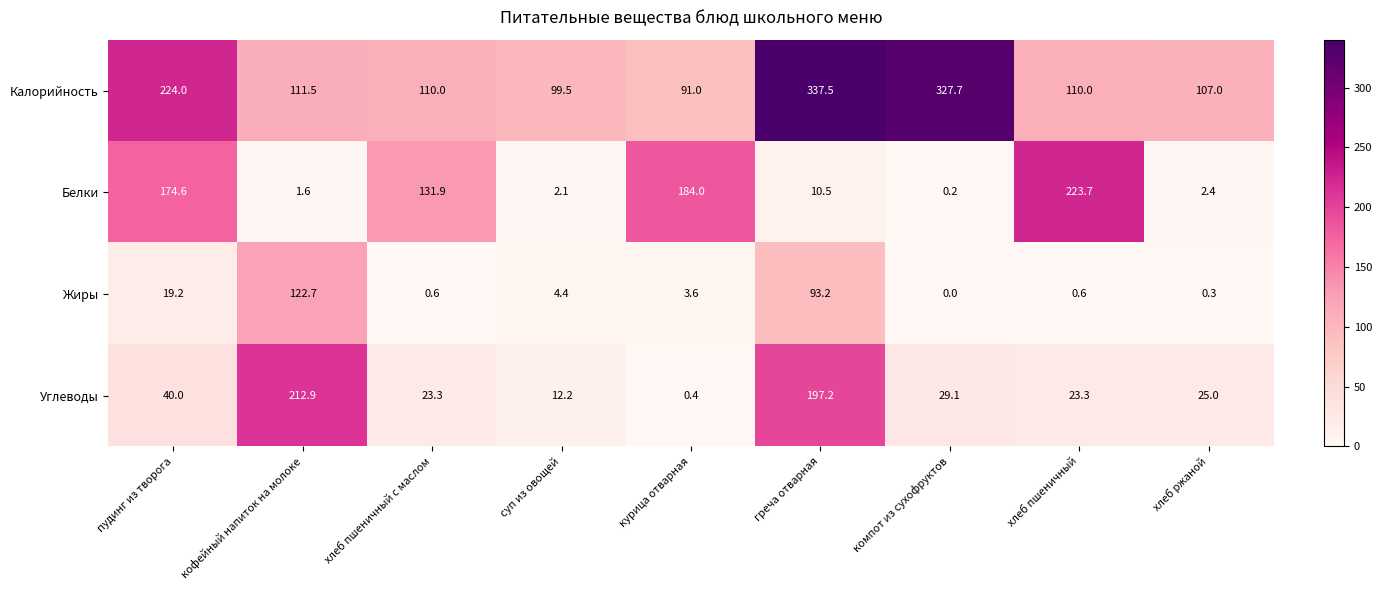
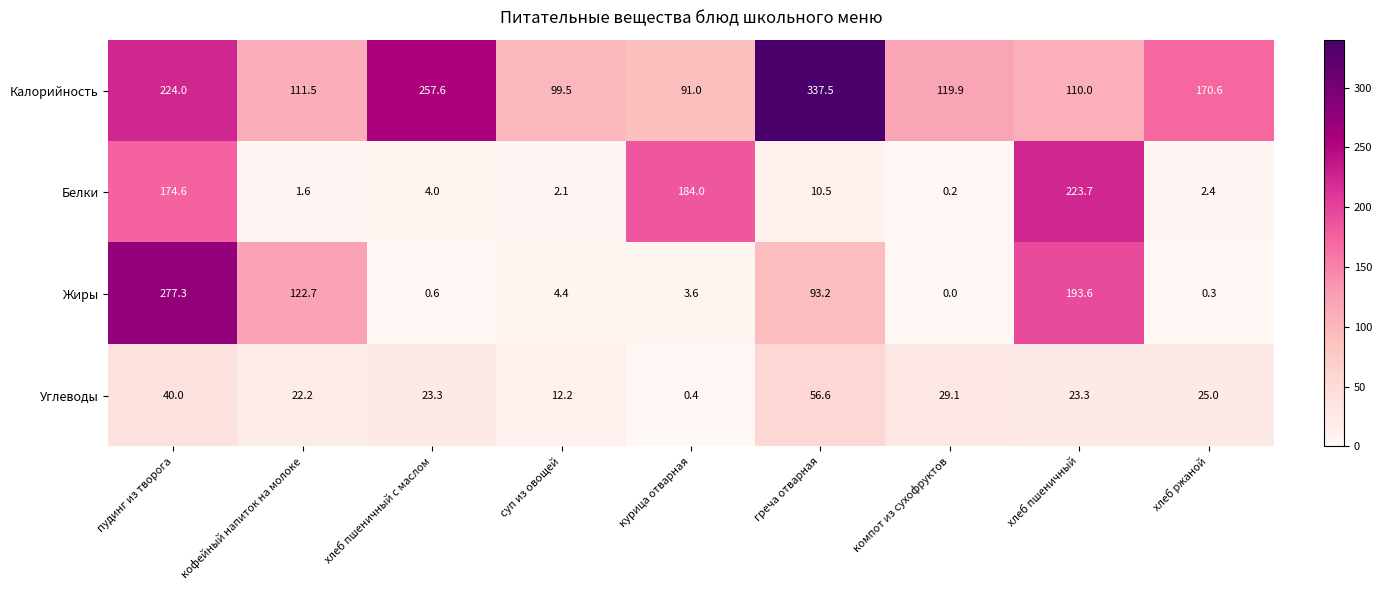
Калорийность, хлеб пшеничный с маслом: 110.0 -> 257.6
Калорийность, компот из сухофруктов: 327.7 -> 119.9
Калорийность, хлеб ржаной: 107.0 -> 170.6
Белки, хлеб пшеничный с маслом: 131.9 -> 4.0
Жиры, пудинг из творога: 19.2 -> 277.3
Жиры, хлеб пшеничный: 0.6 -> 193.6
Углеводы, кофейный напиток на молоке: 212.9 -> 22.2
Углеводы, греча отварная: 197.2 -> 56.6
